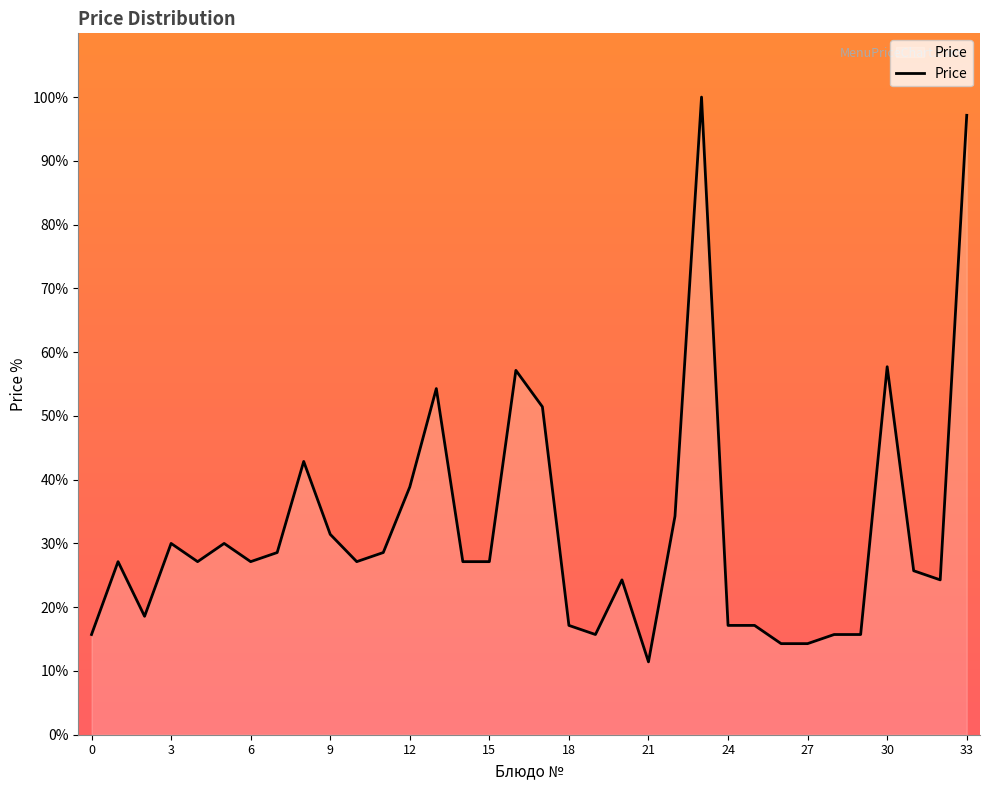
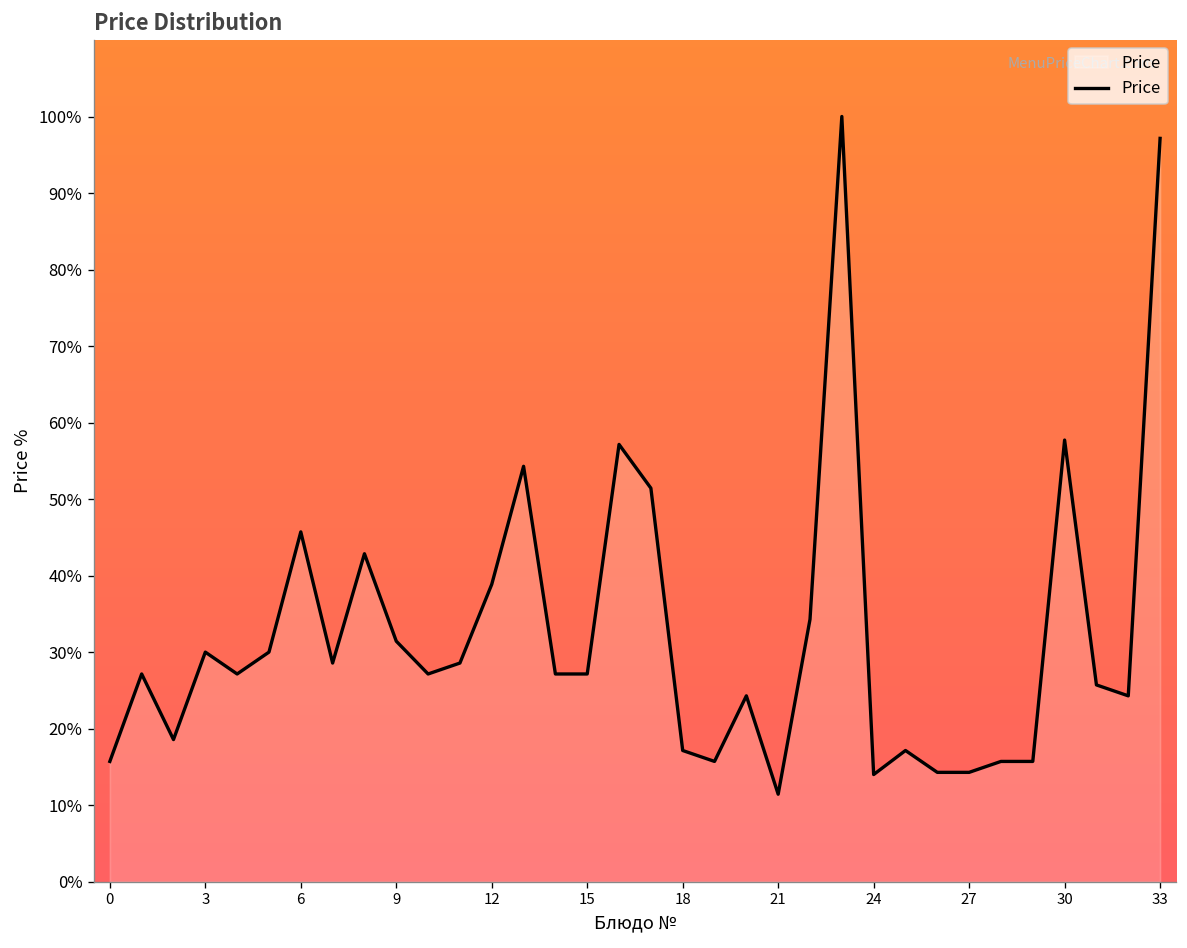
6: 27% -> 46%
24: 17% -> 14%
